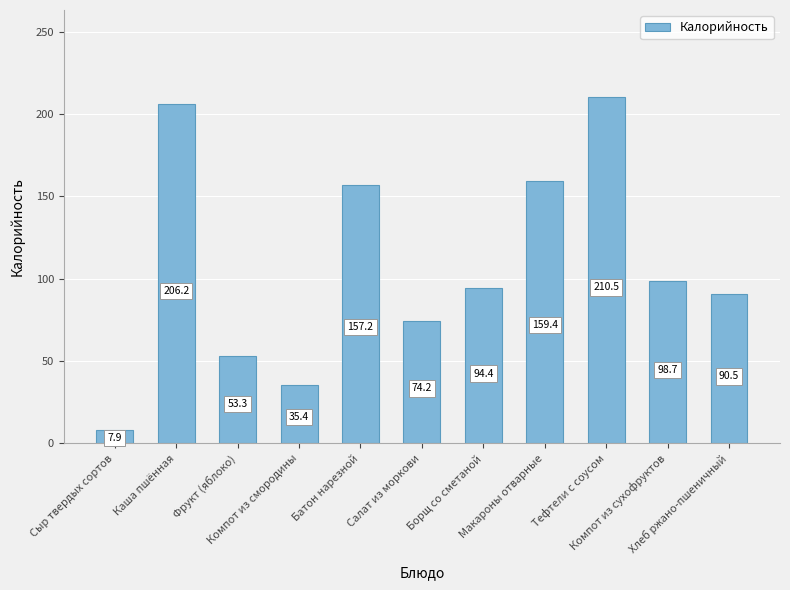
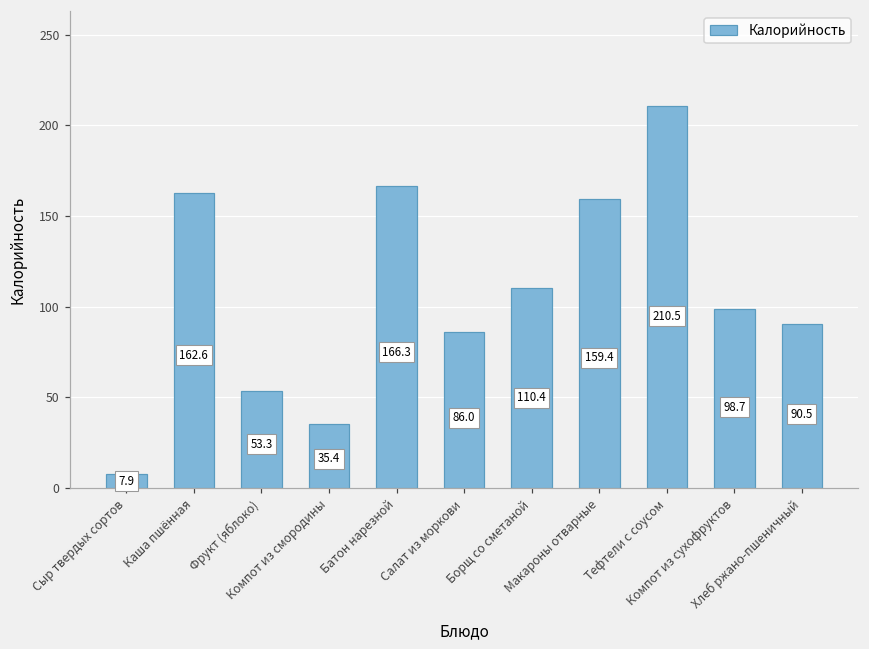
Каша пшённая: 206.2 -> 162.6
Батон нарезной: 157.2 -> 166.3
Салат из моркови: 74.2 -> 86.0
Борщ со сметаной: 94.4 -> 110.4
